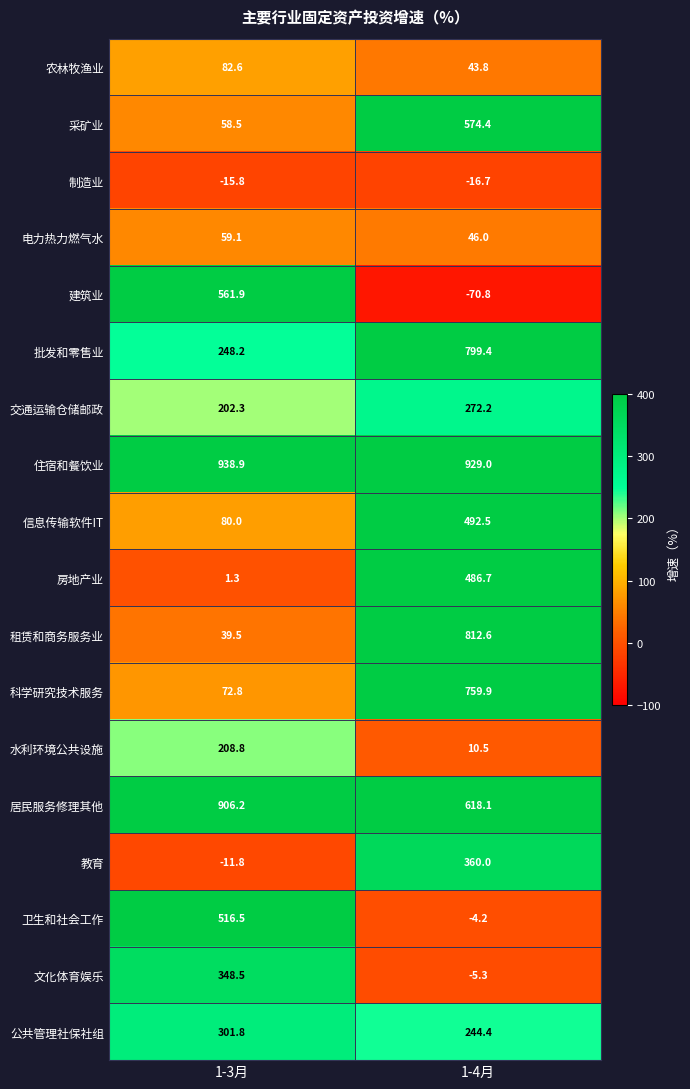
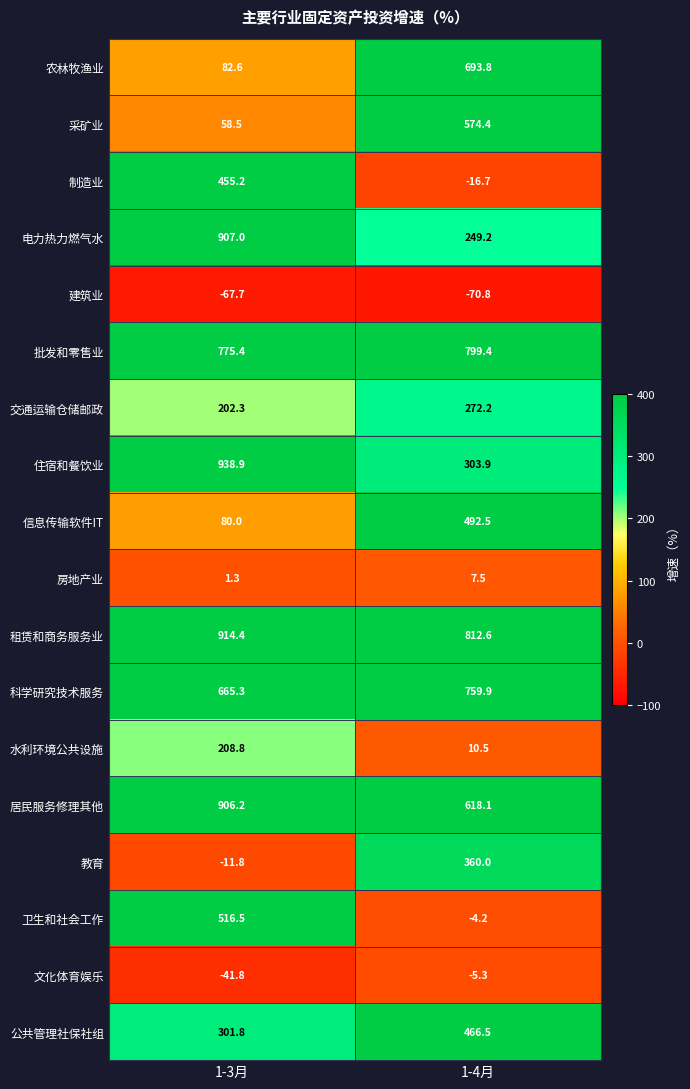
农林牧渔业, 1-4月: 43.8 -> 693.8
制造业, 1-3月: -15.8 -> 455.2
电力热力燃气水, 1-3月: 59.1 -> 907.0
电力热力燃气水, 1-4月: 46.0 -> 249.2
建筑业, 1-3月: 561.9 -> -67.7
批发和零售业, 1-3月: 248.2 -> 775.4
住宿和餐饮业, 1-4月: 929.0 -> 303.9
房地产业, 1-4月: 486.7 -> 7.5
租赁和商务服务业, 1-3月: 39.5 -> 914.4
科学研究技术服务, 1-3月: 72.8 -> 665.3
文化体育娱乐, 1-3月: 348.5 -> -41.8
公共管理社保社组, 1-4月: 244.4 -> 466.5
